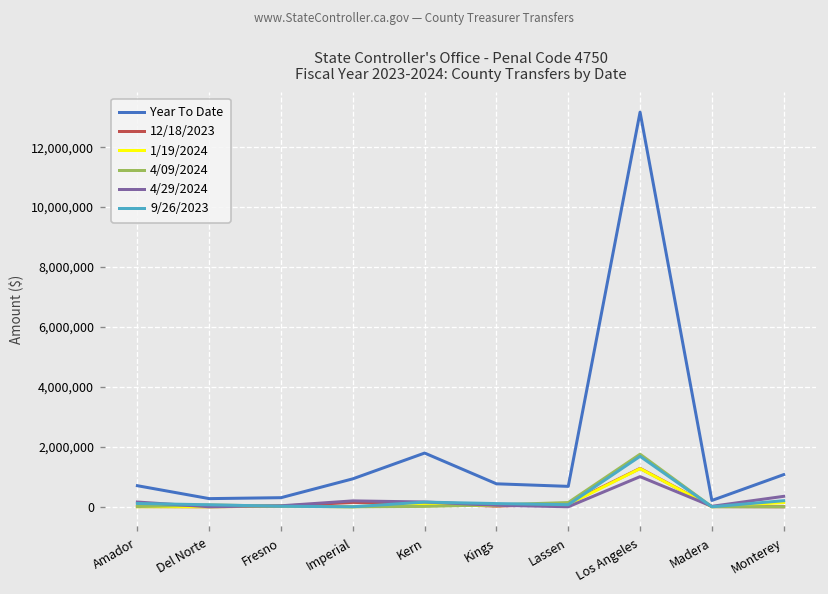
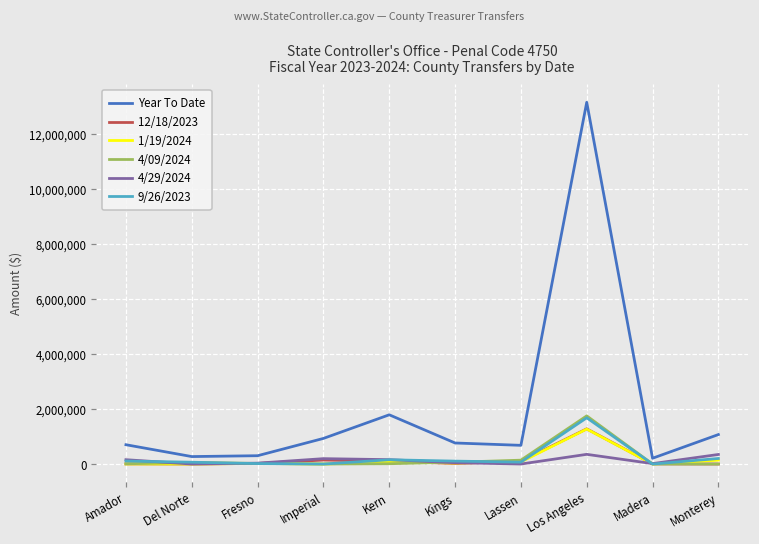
4/29/2024, Los Angeles: 1,000,000 -> 400,000
